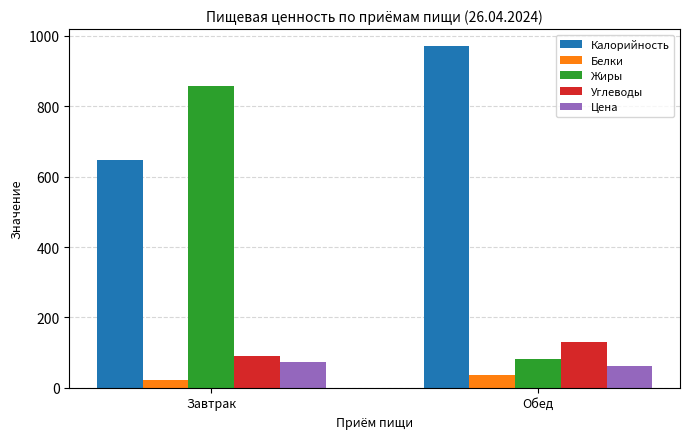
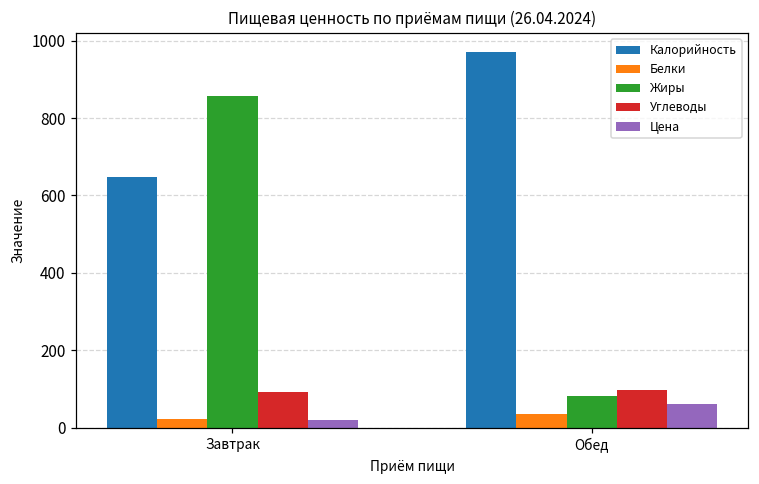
Цена, Завтрак: 70 -> 20
Углеводы, Обед: 130 -> 100
